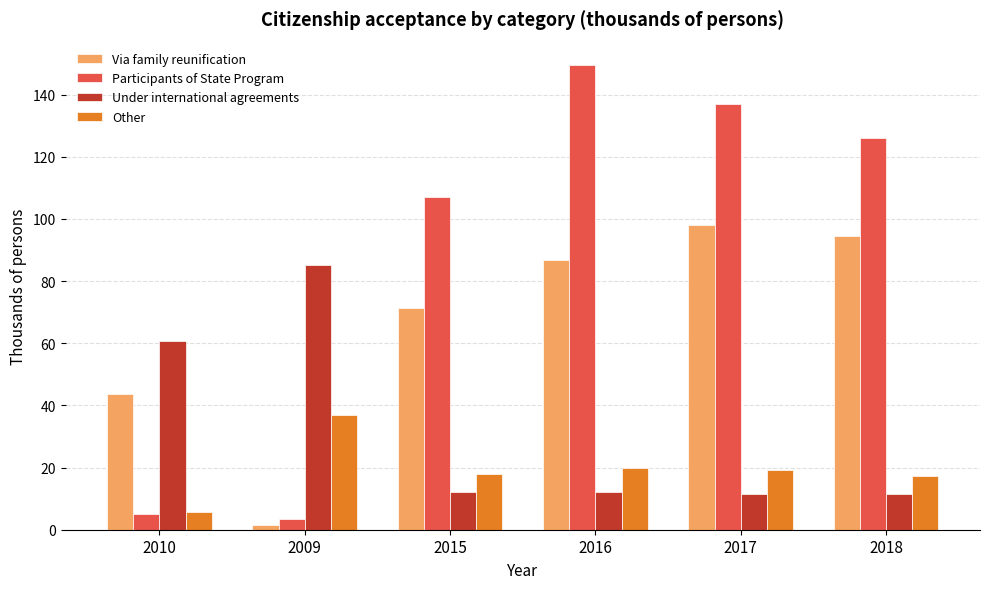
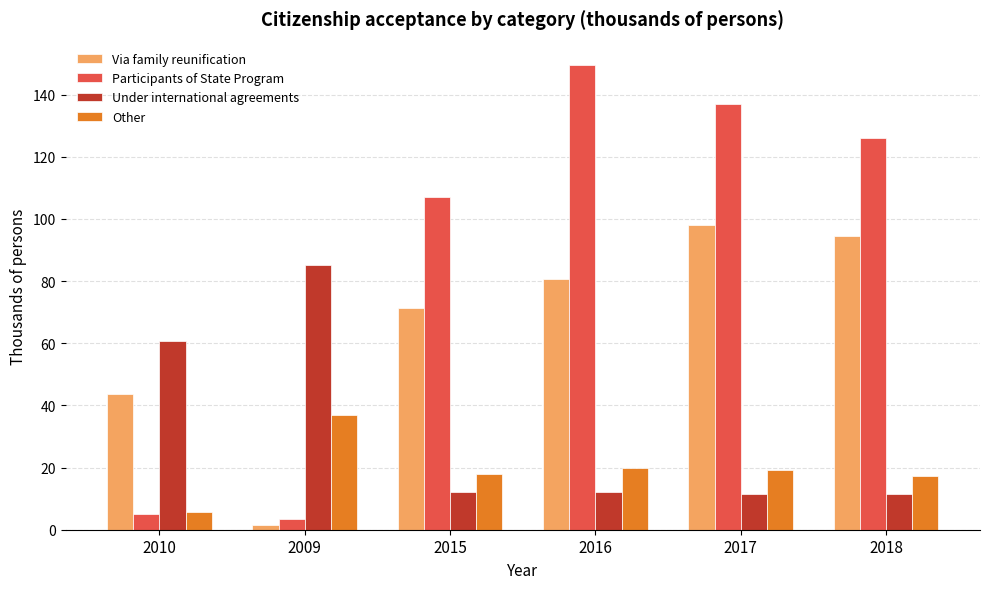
Via family reunification, 2016: 87 -> 81
